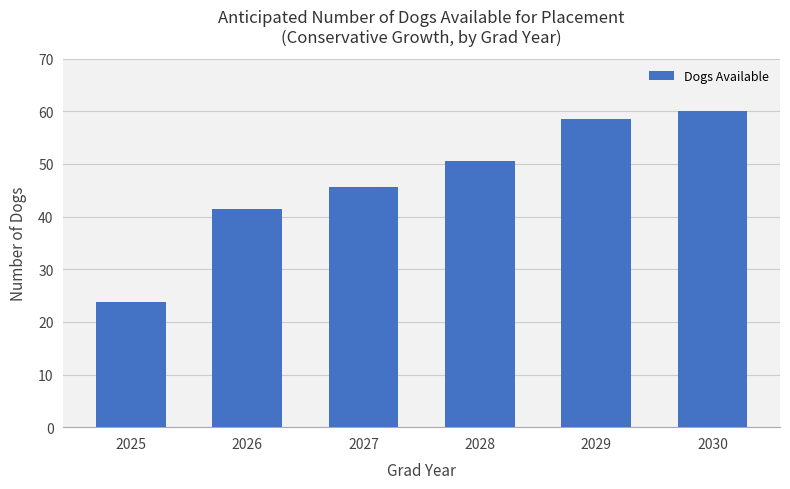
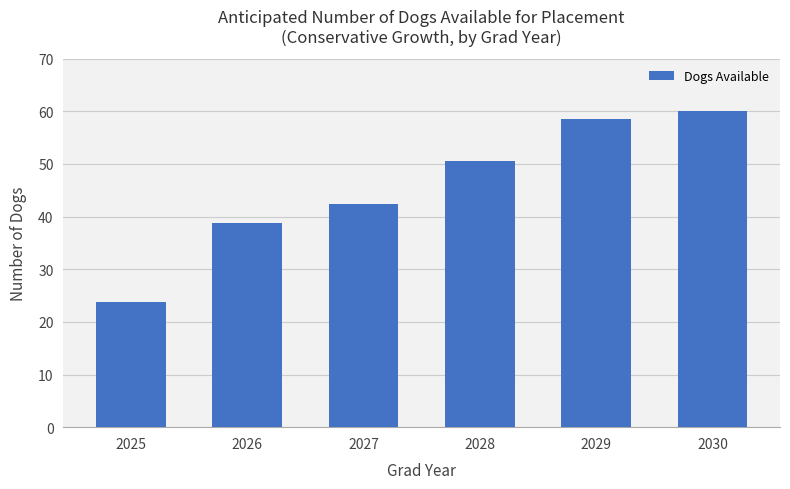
2026: 41 -> 39
2027: 46 -> 42
